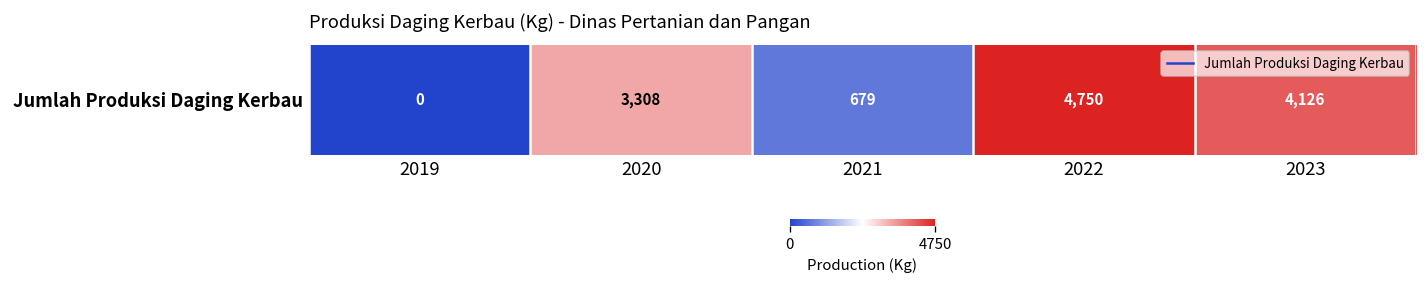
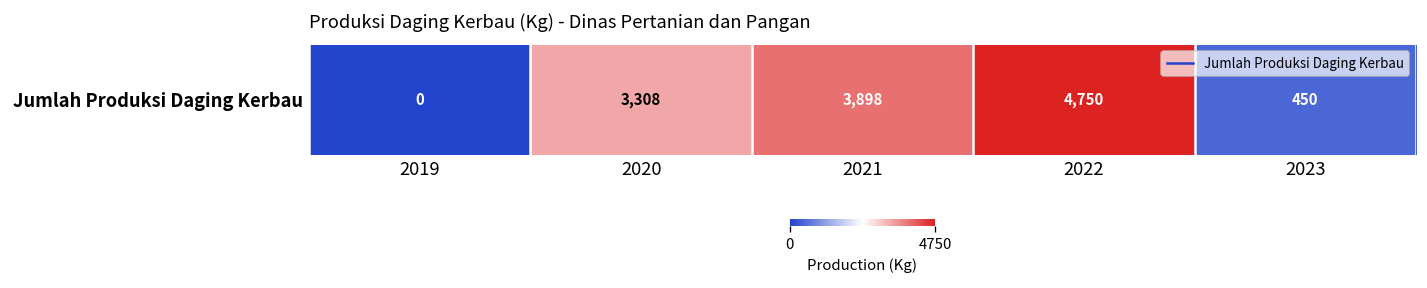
Jumlah Produksi Daging Kerbau, 2021: 679 -> 3,898
Jumlah Produksi Daging Kerbau, 2023: 4,126 -> 450
